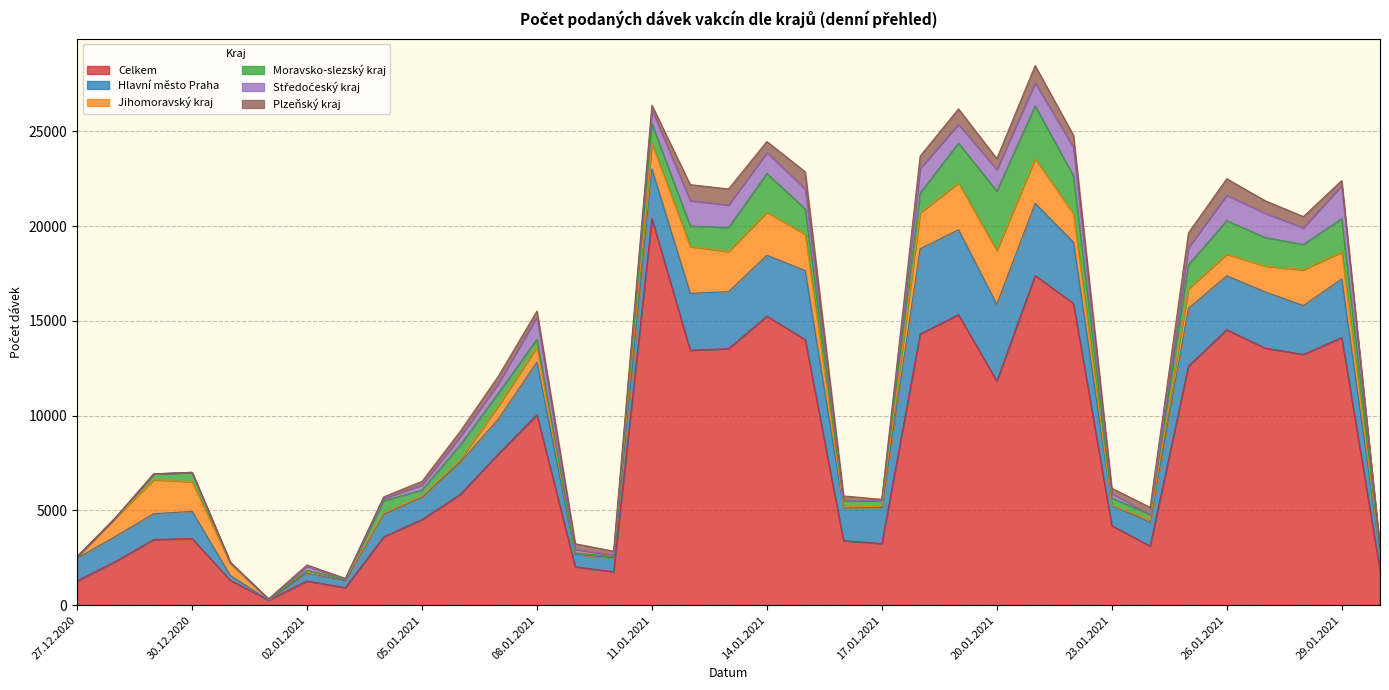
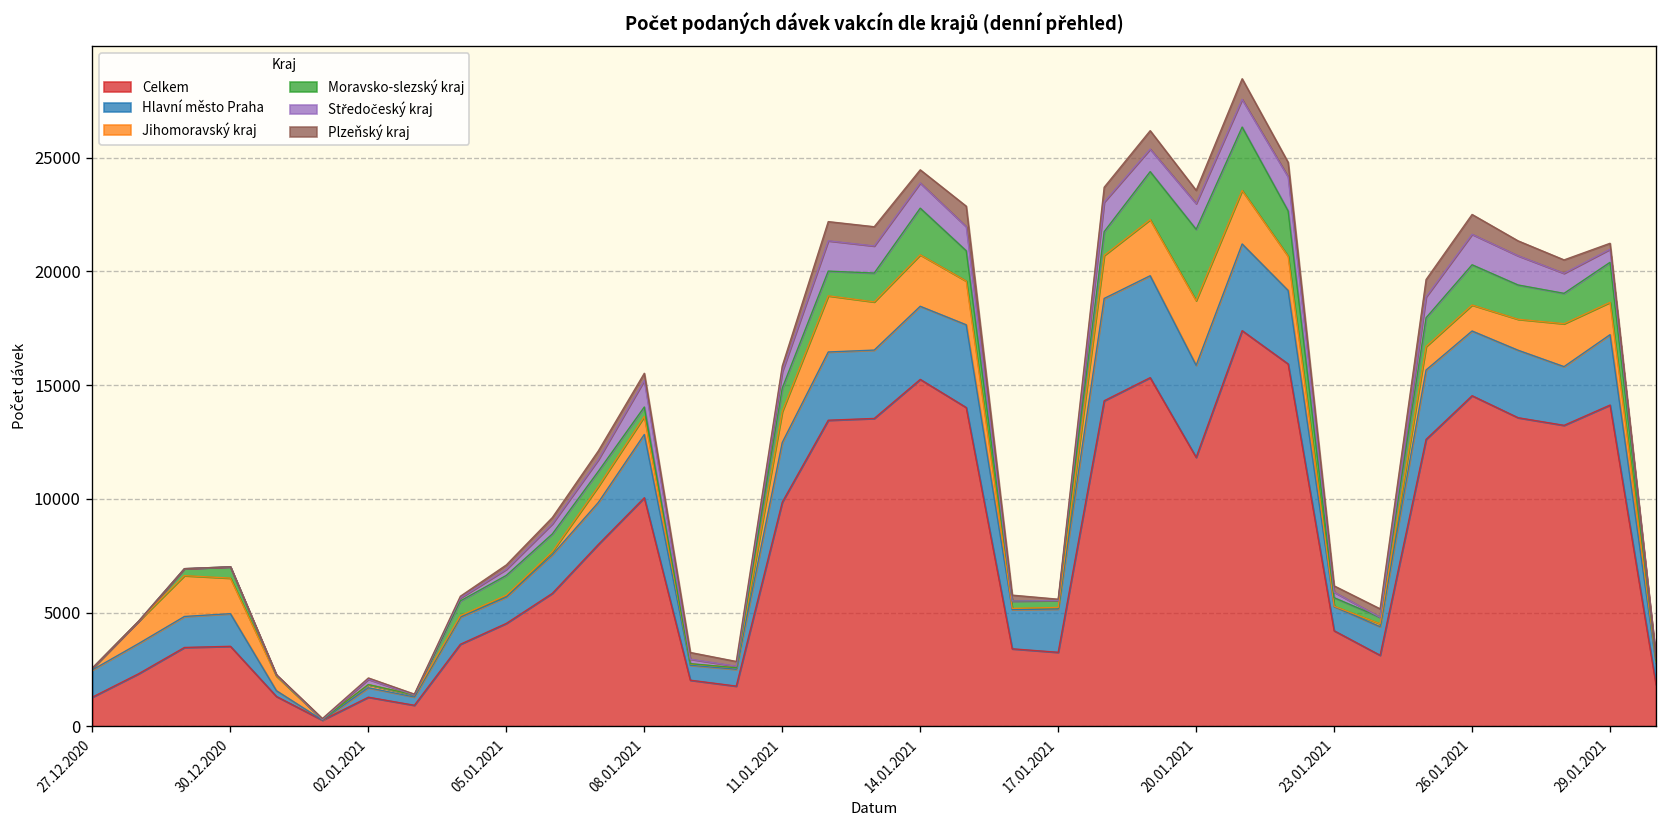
Moravsko-slezský kraj, 05.01.2021: 300 -> 900
Celkem, 11.01.2021: 20400 -> 9900
Středočeský kraj, 29.01.2021: 1700 -> 600
